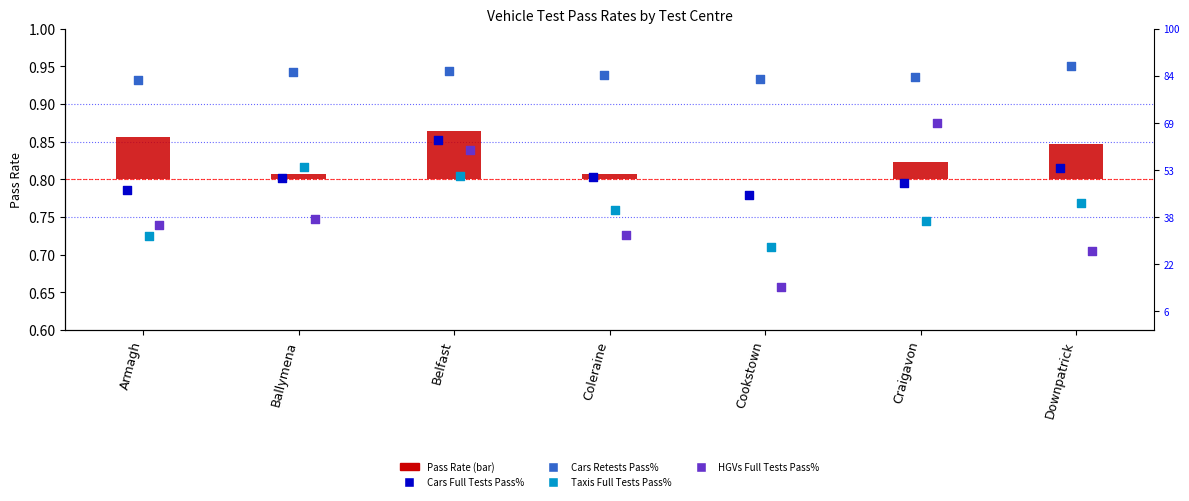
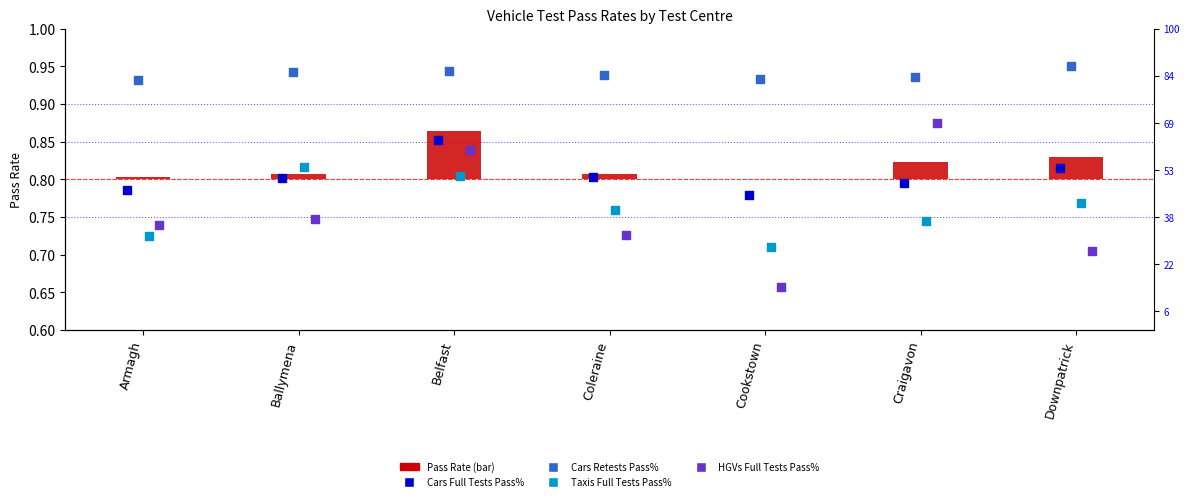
Pass Rate (bar), Armagh: 0.86 -> 0.80
Pass Rate (bar), Downpatrick: 0.85 -> 0.83
